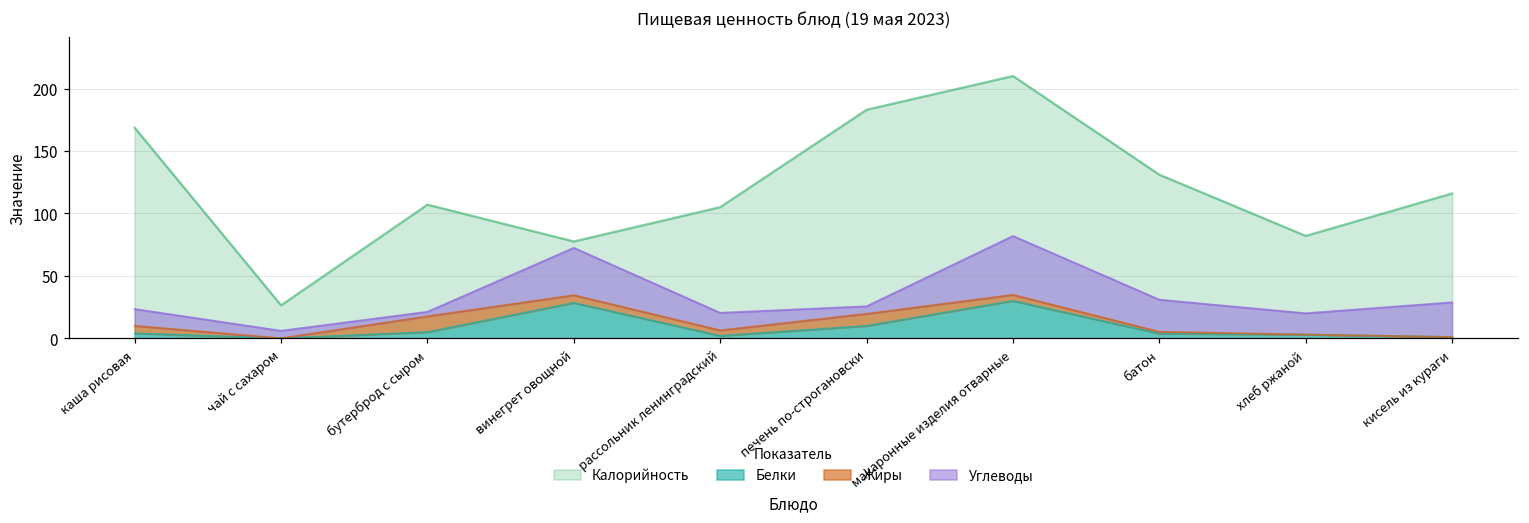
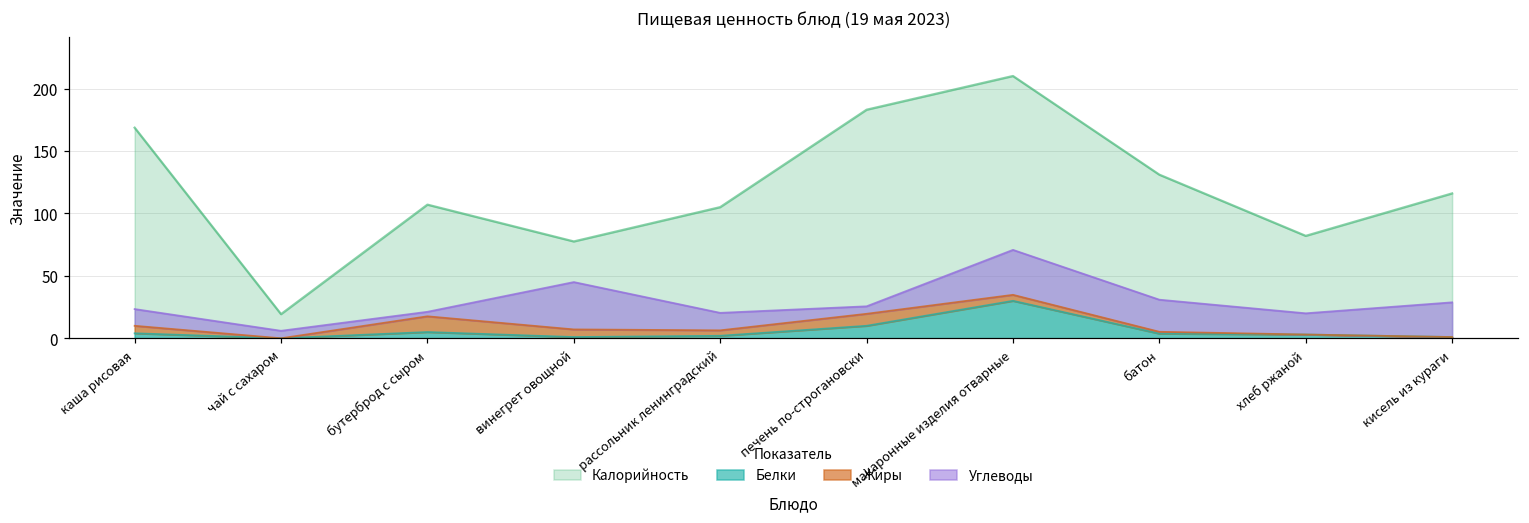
Калорийность, чай с сахаром: 26 -> 19
Белки, винегрет овощной: 28 -> 1
Углеводы, макаронные изделия отварные: 47 -> 36
